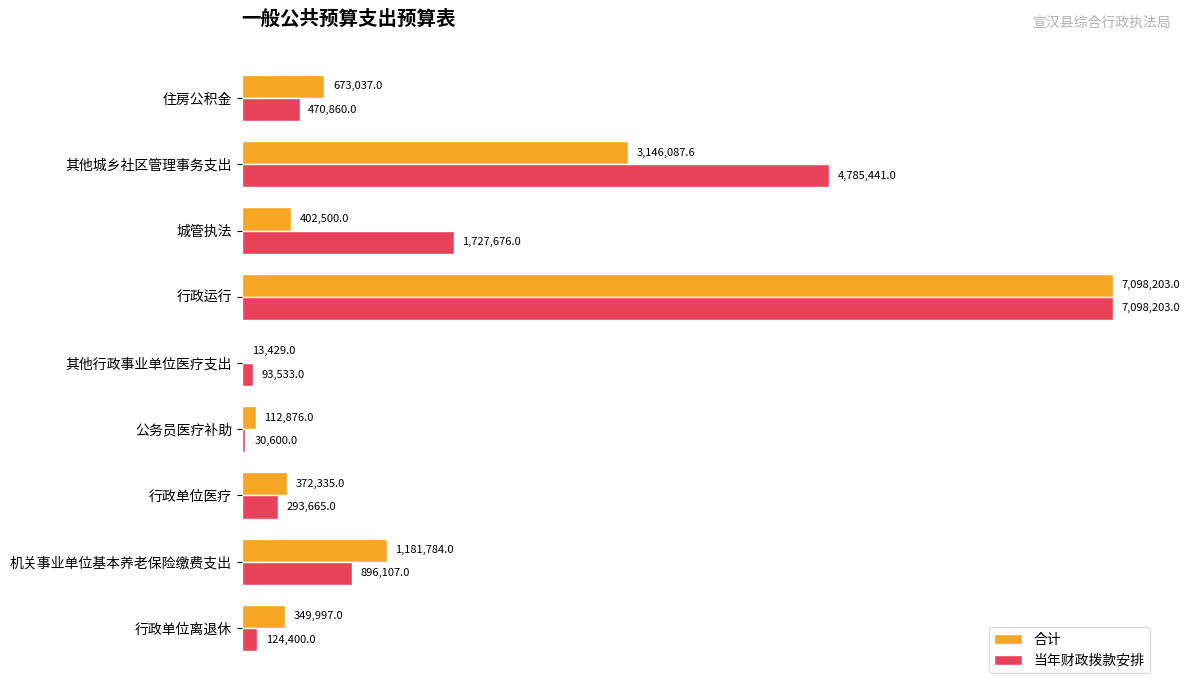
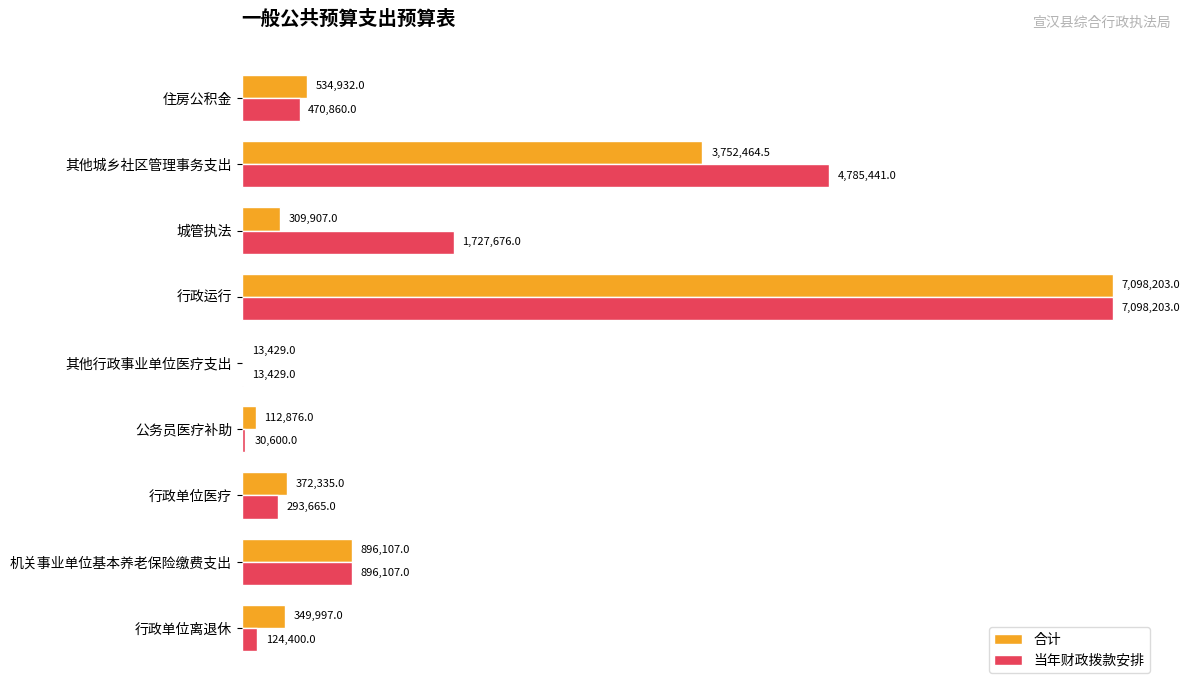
合计, 住房公积金: 673,037.0 -> 534,932.0
合计, 其他城乡社区管理事务支出: 3,146,087.6 -> 3,752,464.5
合计, 城管执法: 402,500.0 -> 309,907.0
当年财政拨款安排, 其他行政事业单位医疗支出: 93,533.0 -> 13,429.0
合计, 机关事业单位基本养老保险缴费支出: 1,181,784.0 -> 896,107.0
